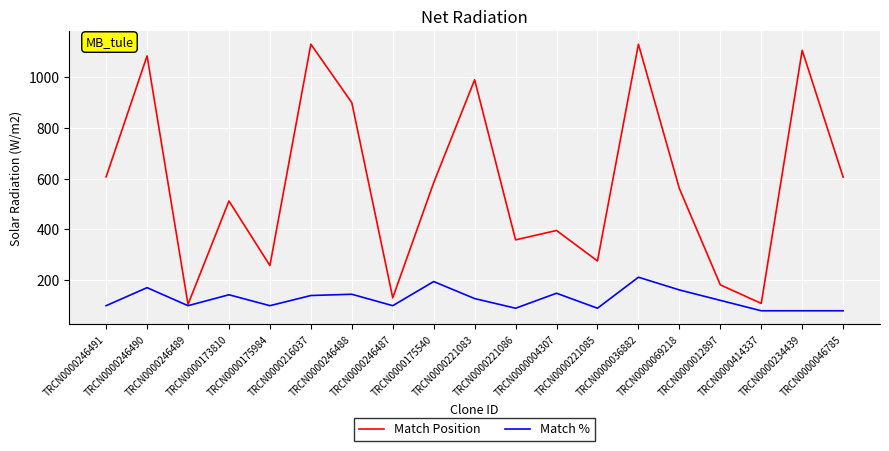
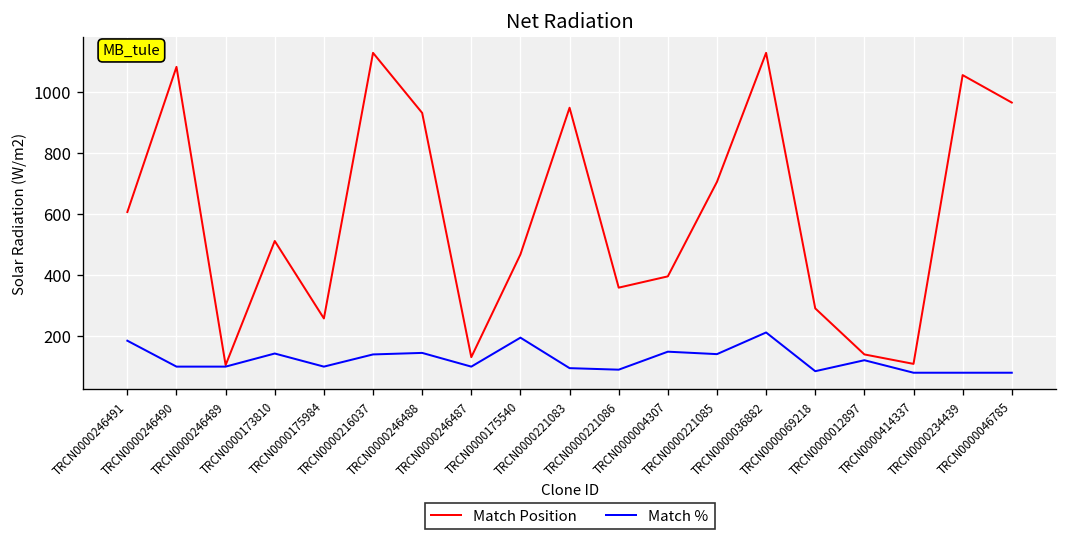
Match %, TRCN0000246491: 100 -> 190
Match %, TRCN0000246490: 170 -> 100
Match Position, TRCN0000246488: 900 -> 930
Match Position, TRCN0000175540: 580 -> 470
Match Position, TRCN0000221083: 990 -> 950
Match %, TRCN0000221083: 130 -> 100
Match Position, TRCN0000221085: 280 -> 710
Match %, TRCN0000221085: 90 -> 140
Match Position, TRCN0000069218: 560 -> 290
Match %, TRCN0000069218: 160 -> 90
Match Position, TRCN0000012897: 180 -> 140
Match Position, TRCN0000234439: 1110 -> 1060
Match Position, TRCN0000046785: 610 -> 970
